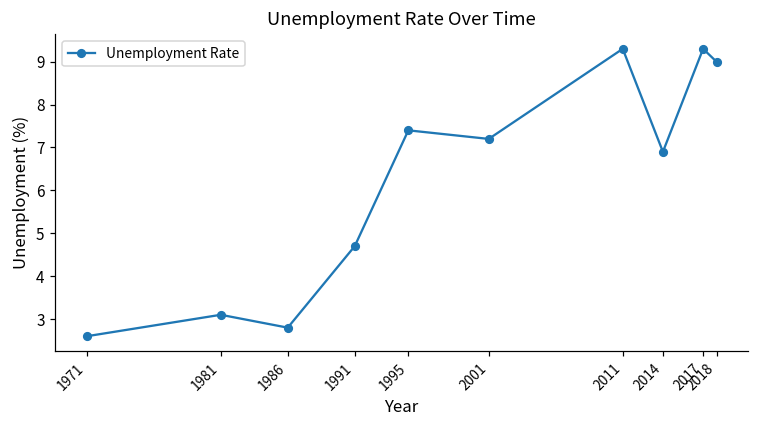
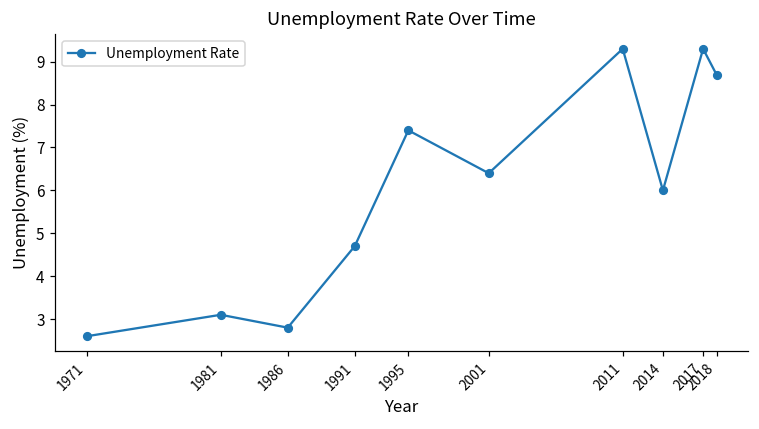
2001: 7.2 -> 6.4
2014: 6.9 -> 6.0
2018: 9.0 -> 8.7
